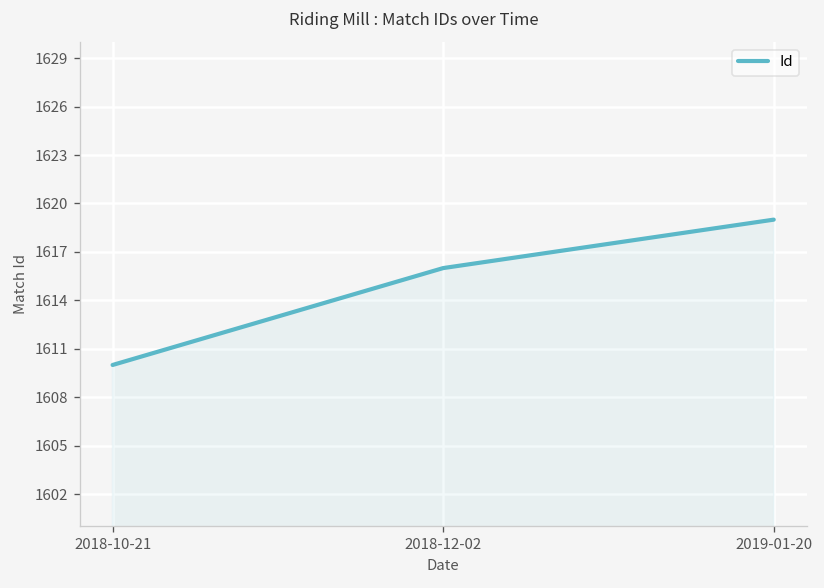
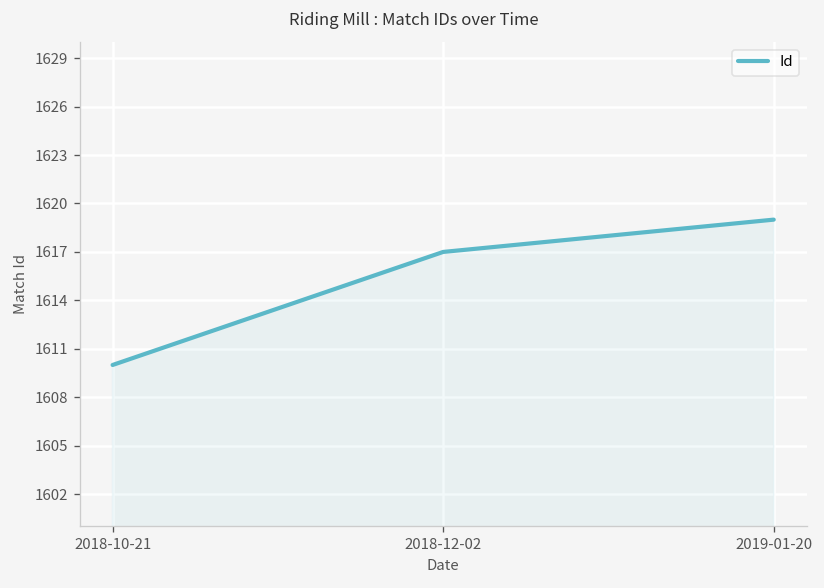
2018-12-02: 1616 -> 1617
